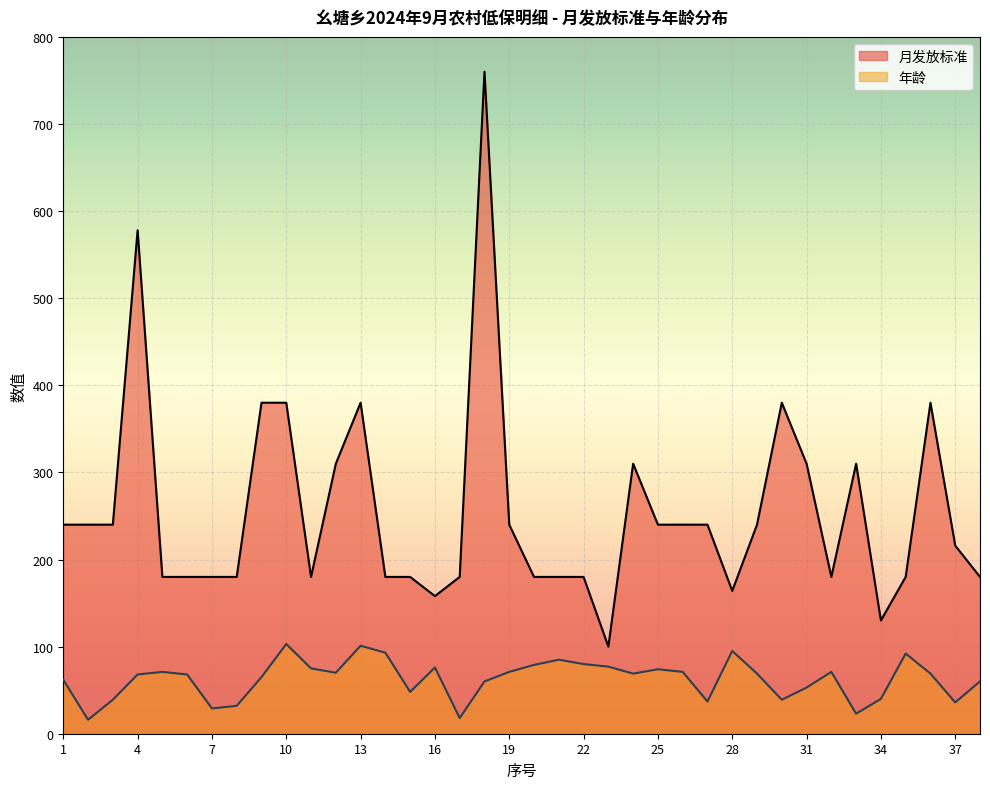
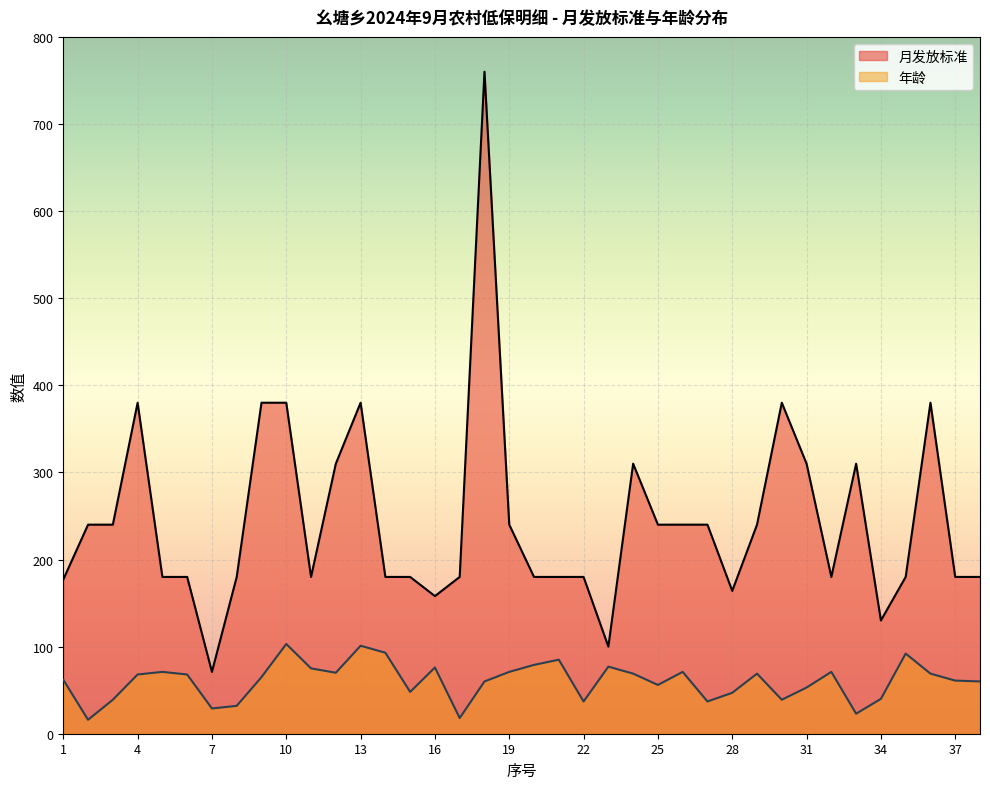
月发放标准, 1: 240 -> 180
月发放标准, 4: 580 -> 380
月发放标准, 7: 180 -> 70
年龄, 22: 80 -> 40
年龄, 25: 70 -> 60
年龄, 28: 100 -> 50
月发放标准, 37: 220 -> 180
年龄, 37: 40 -> 60
